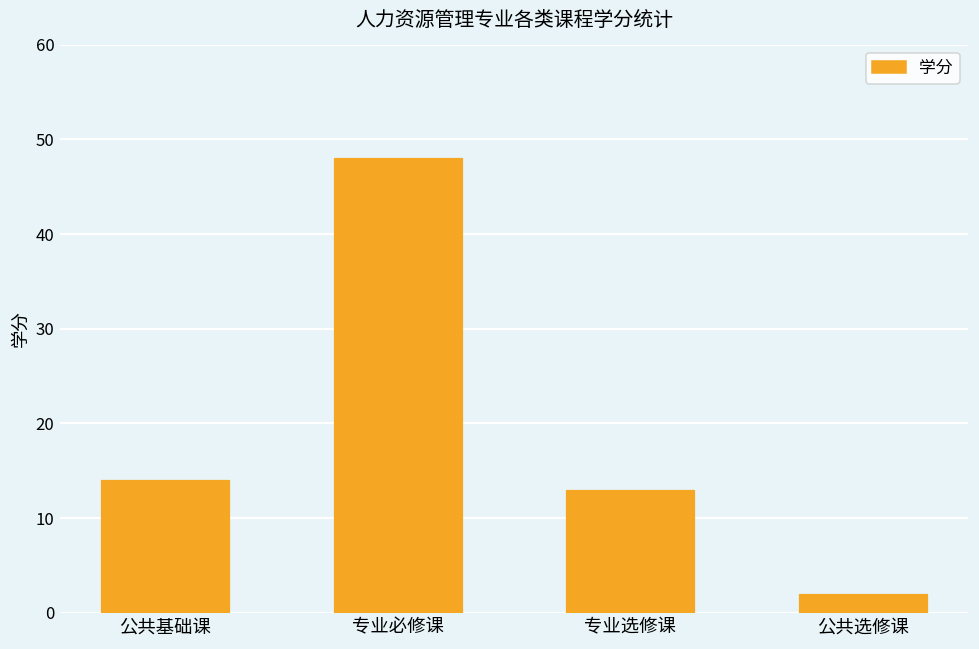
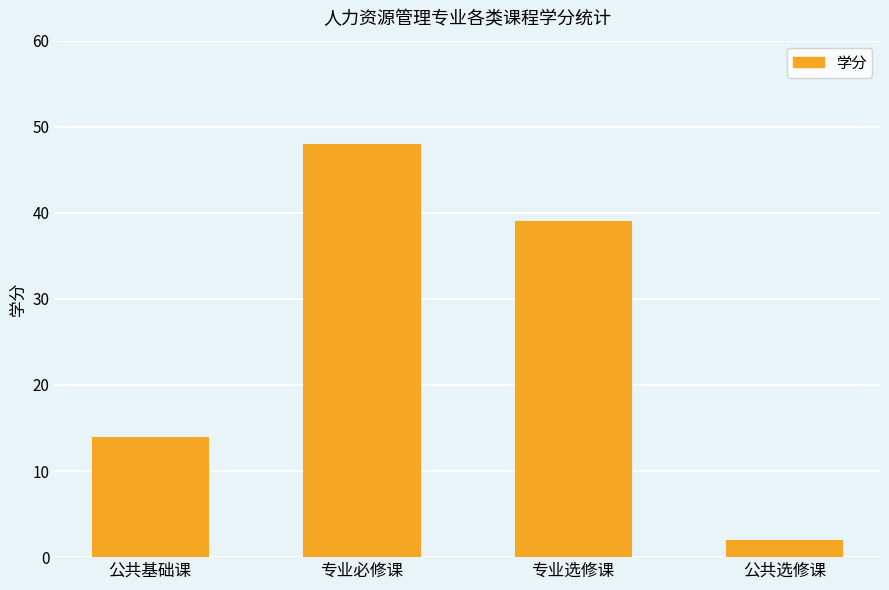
专业选修课: 13 -> 39
